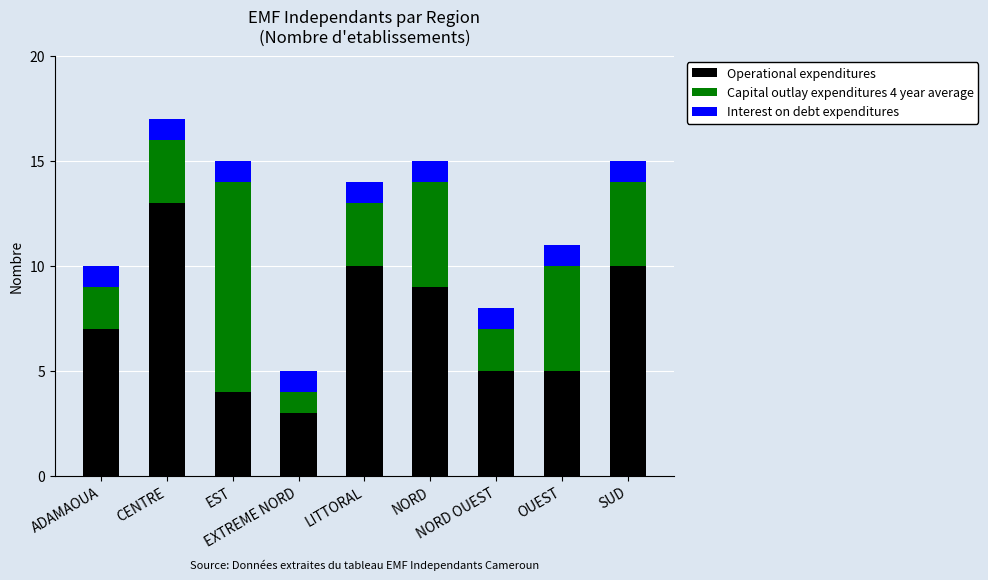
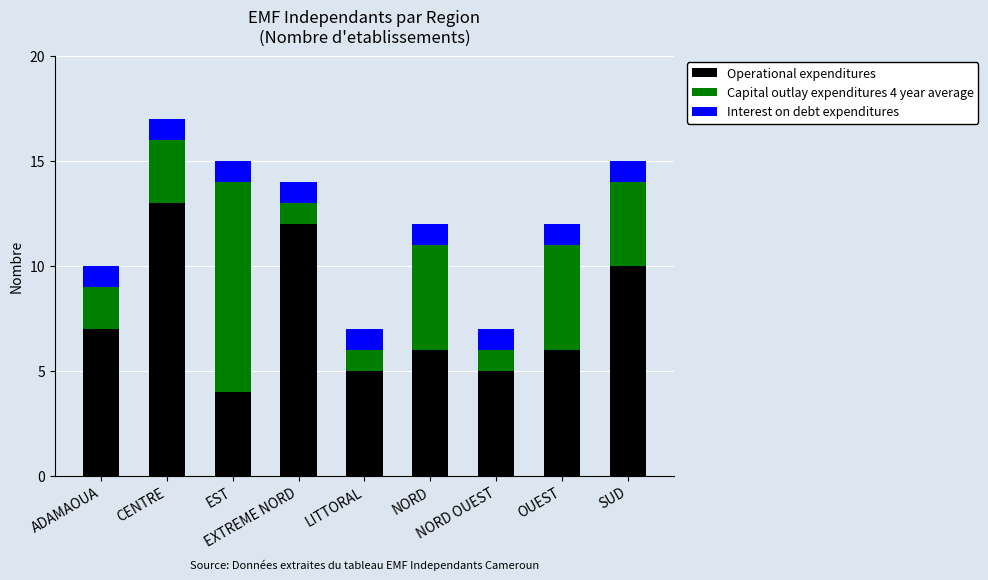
Operational expenditures, EXTREME NORD: 3 -> 12
Operational expenditures, LITTORAL: 10 -> 5
Capital outlay expenditures 4 year average, LITTORAL: 3 -> 1
Operational expenditures, NORD: 9 -> 6
Capital outlay expenditures 4 year average, NORD OUEST: 2 -> 1
Operational expenditures, OUEST: 5 -> 6
